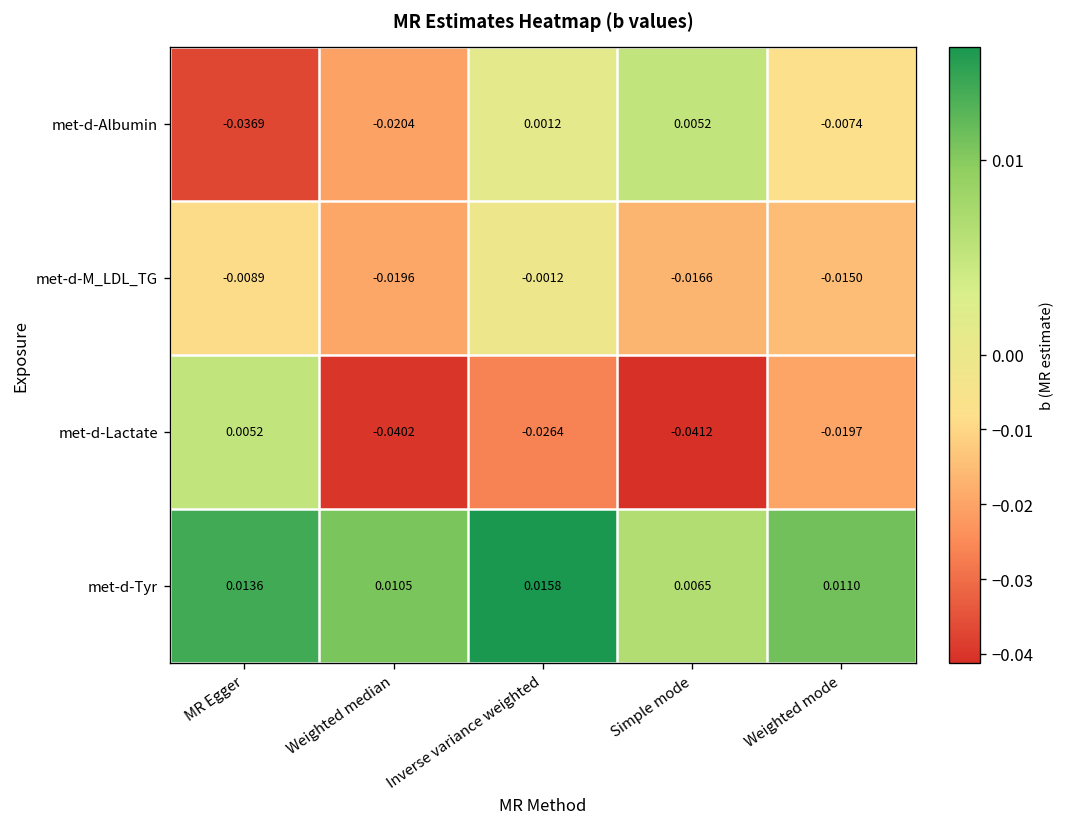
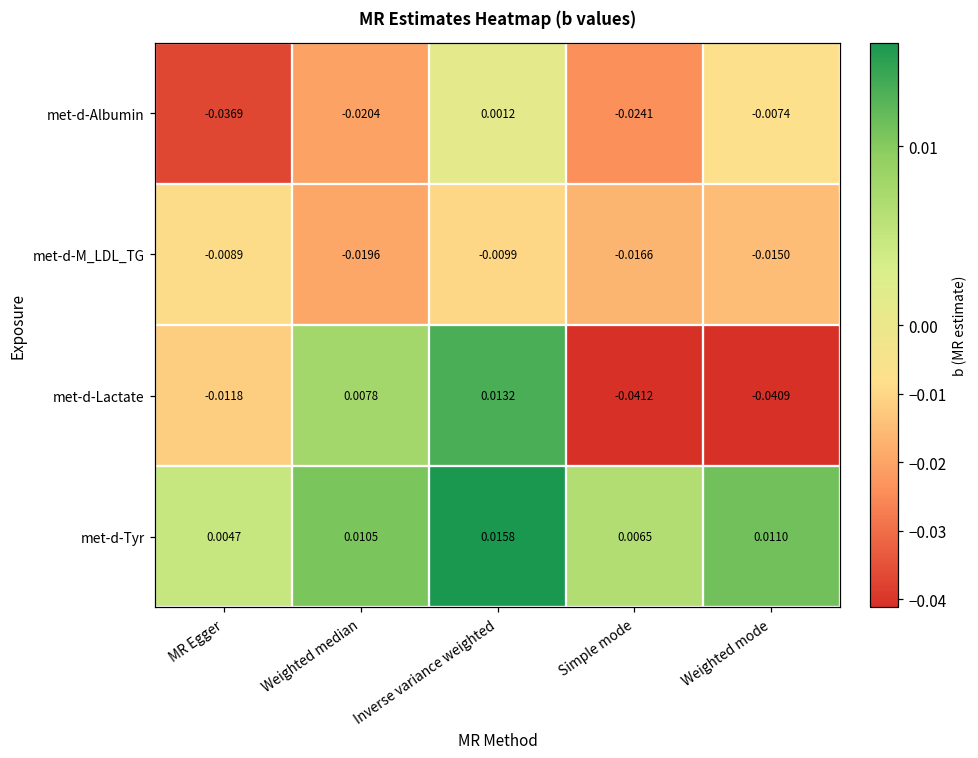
met-d-Albumin, Simple mode: 0.0052 -> -0.0241
met-d-M_LDL_TG, Inverse variance weighted: -0.0012 -> -0.0099
met-d-Lactate, MR Egger: 0.0052 -> -0.0118
met-d-Lactate, Weighted median: -0.0402 -> 0.0078
met-d-Lactate, Inverse variance weighted: -0.0264 -> 0.0132
met-d-Lactate, Weighted mode: -0.0197 -> -0.0409
met-d-Tyr, MR Egger: 0.0136 -> 0.0047
